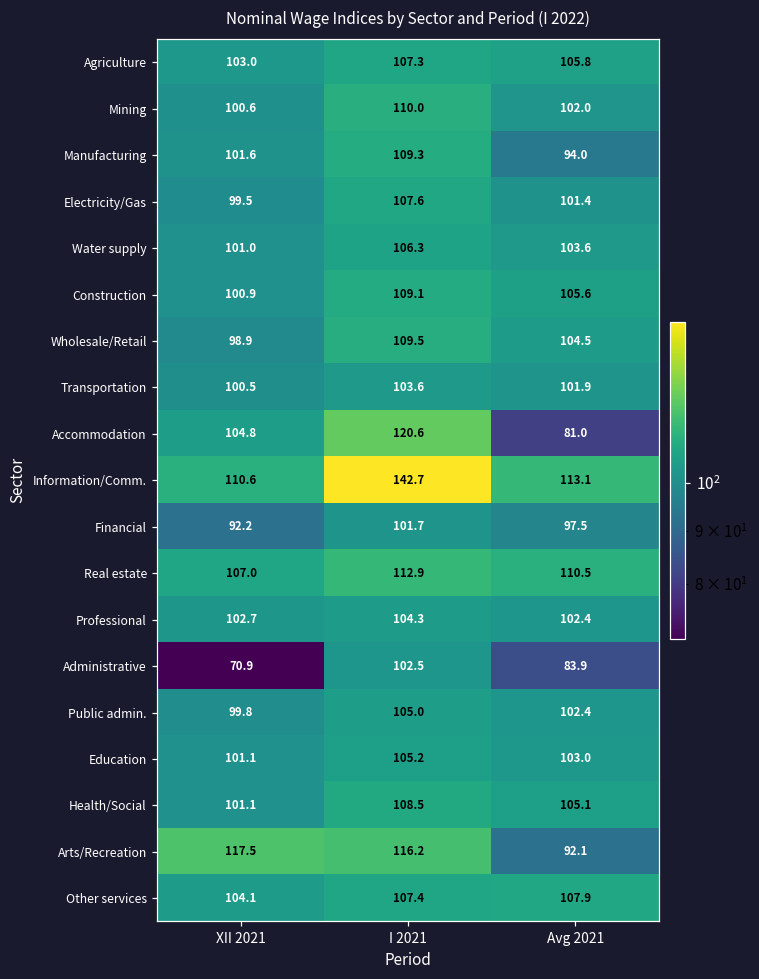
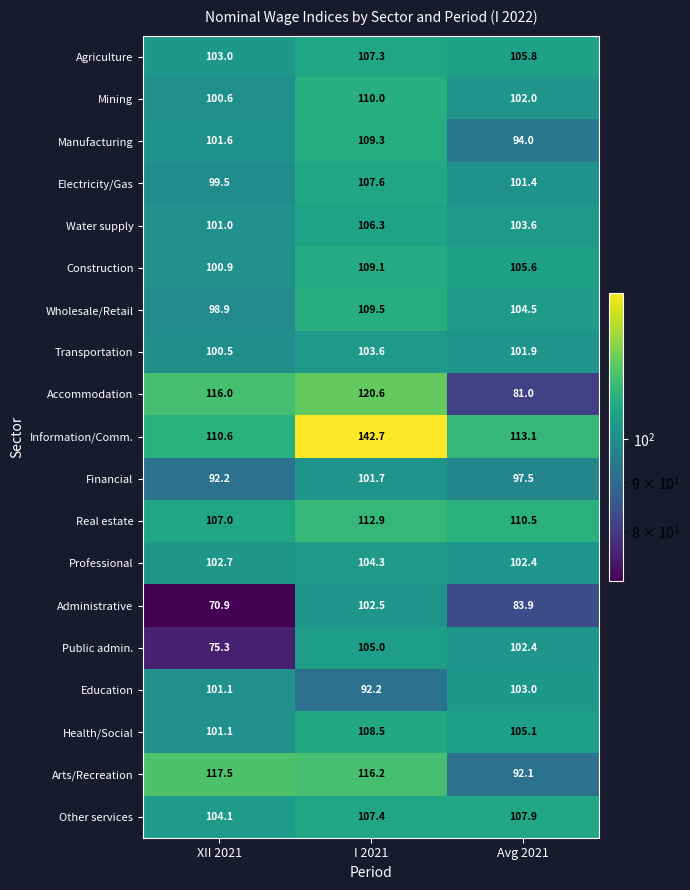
Accommodation, XII 2021: 104.8 -> 116.0
Public admin., XII 2021: 99.8 -> 75.3
Education, I 2021: 105.2 -> 92.2
